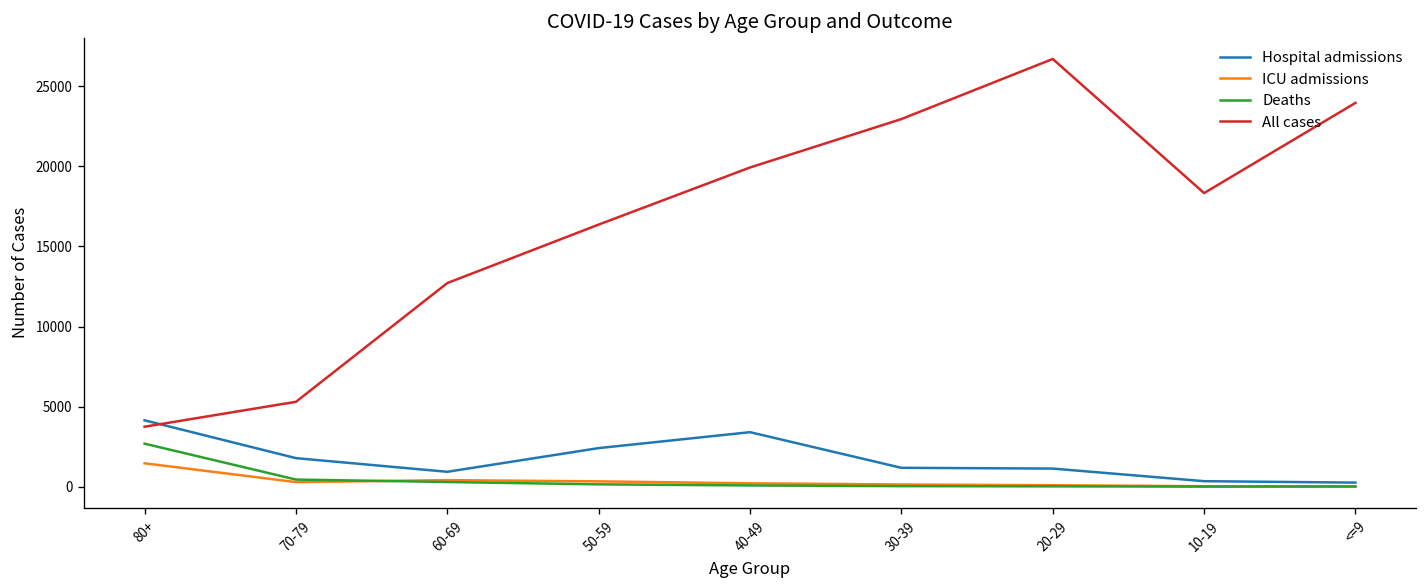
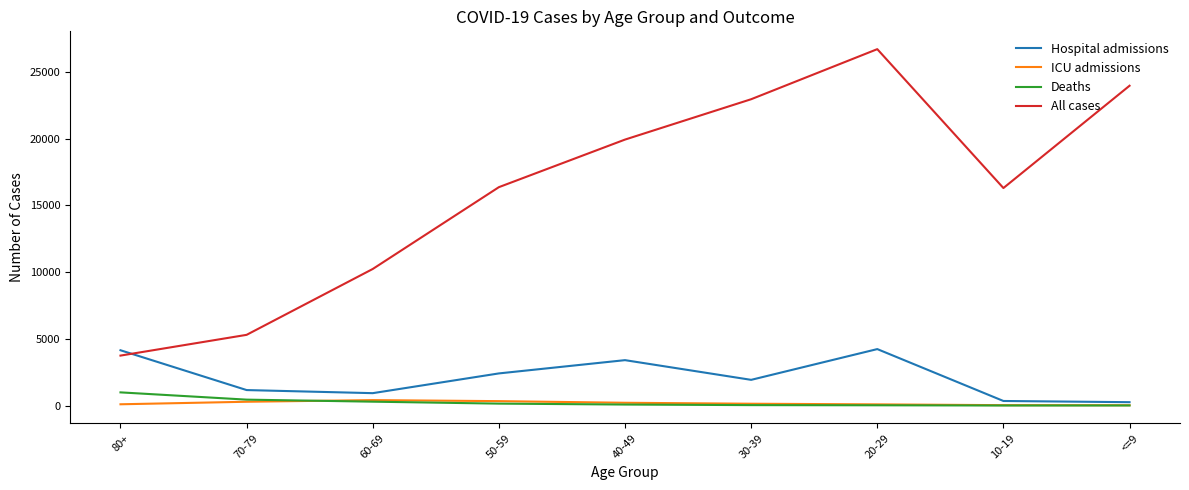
ICU admissions, 80+: 1500 -> 100
Deaths, 80+: 2700 -> 1000
Hospital admissions, 70-79: 1800 -> 1200
All cases, 60-69: 12700 -> 10200
Hospital admissions, 30-39: 1200 -> 1900
Hospital admissions, 20-29: 1100 -> 4200
All cases, 10-19: 18300 -> 16300
